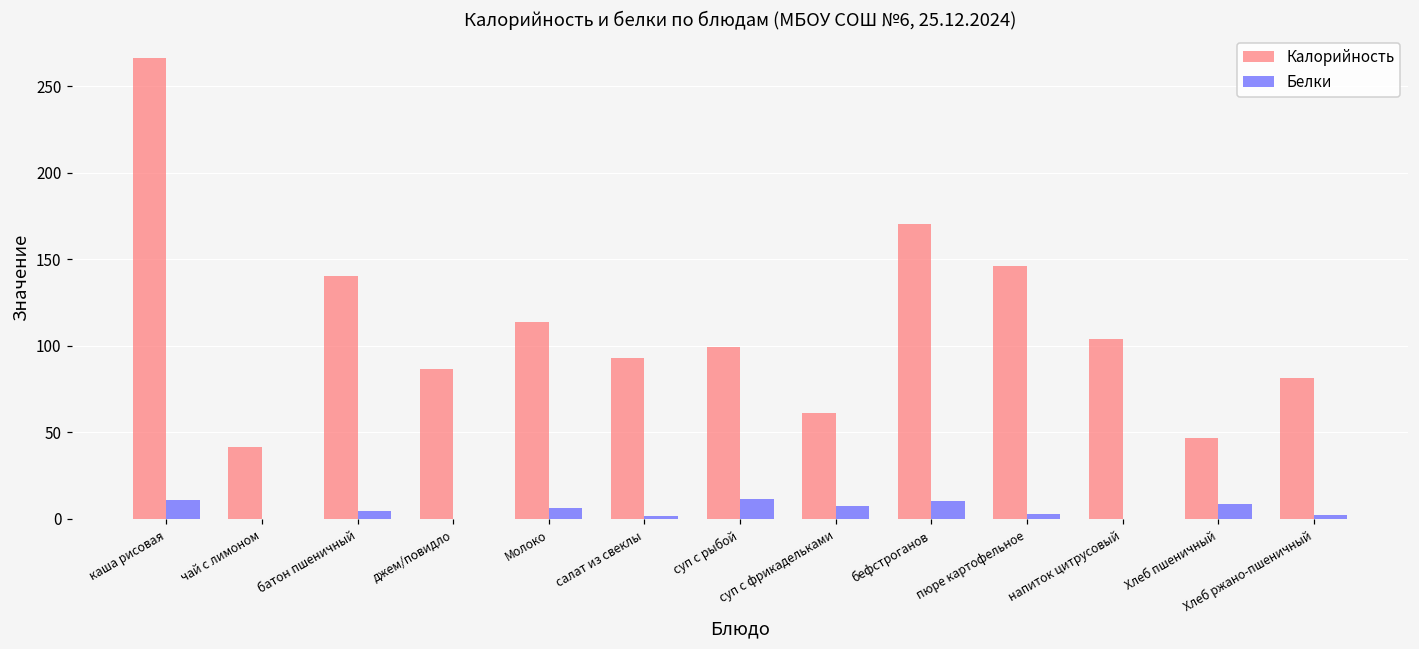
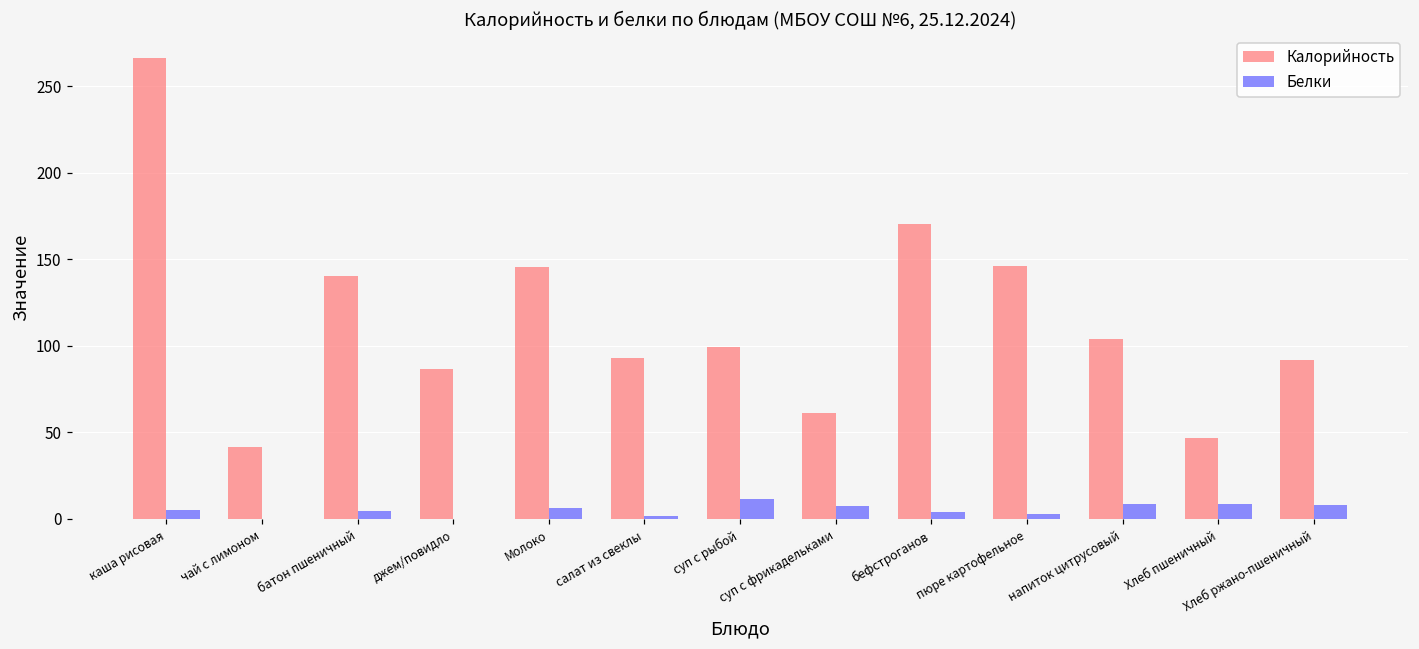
Белки, каша рисовая: 11 -> 5
Калорийность, Молоко: 114 -> 145
Белки, бефстроганов: 10 -> 4
Белки, напиток цитрусовый: 0 -> 8
Калорийность, Хлеб ржано-пшеничный: 82 -> 92
Белки, Хлеб ржано-пшеничный: 2 -> 8
